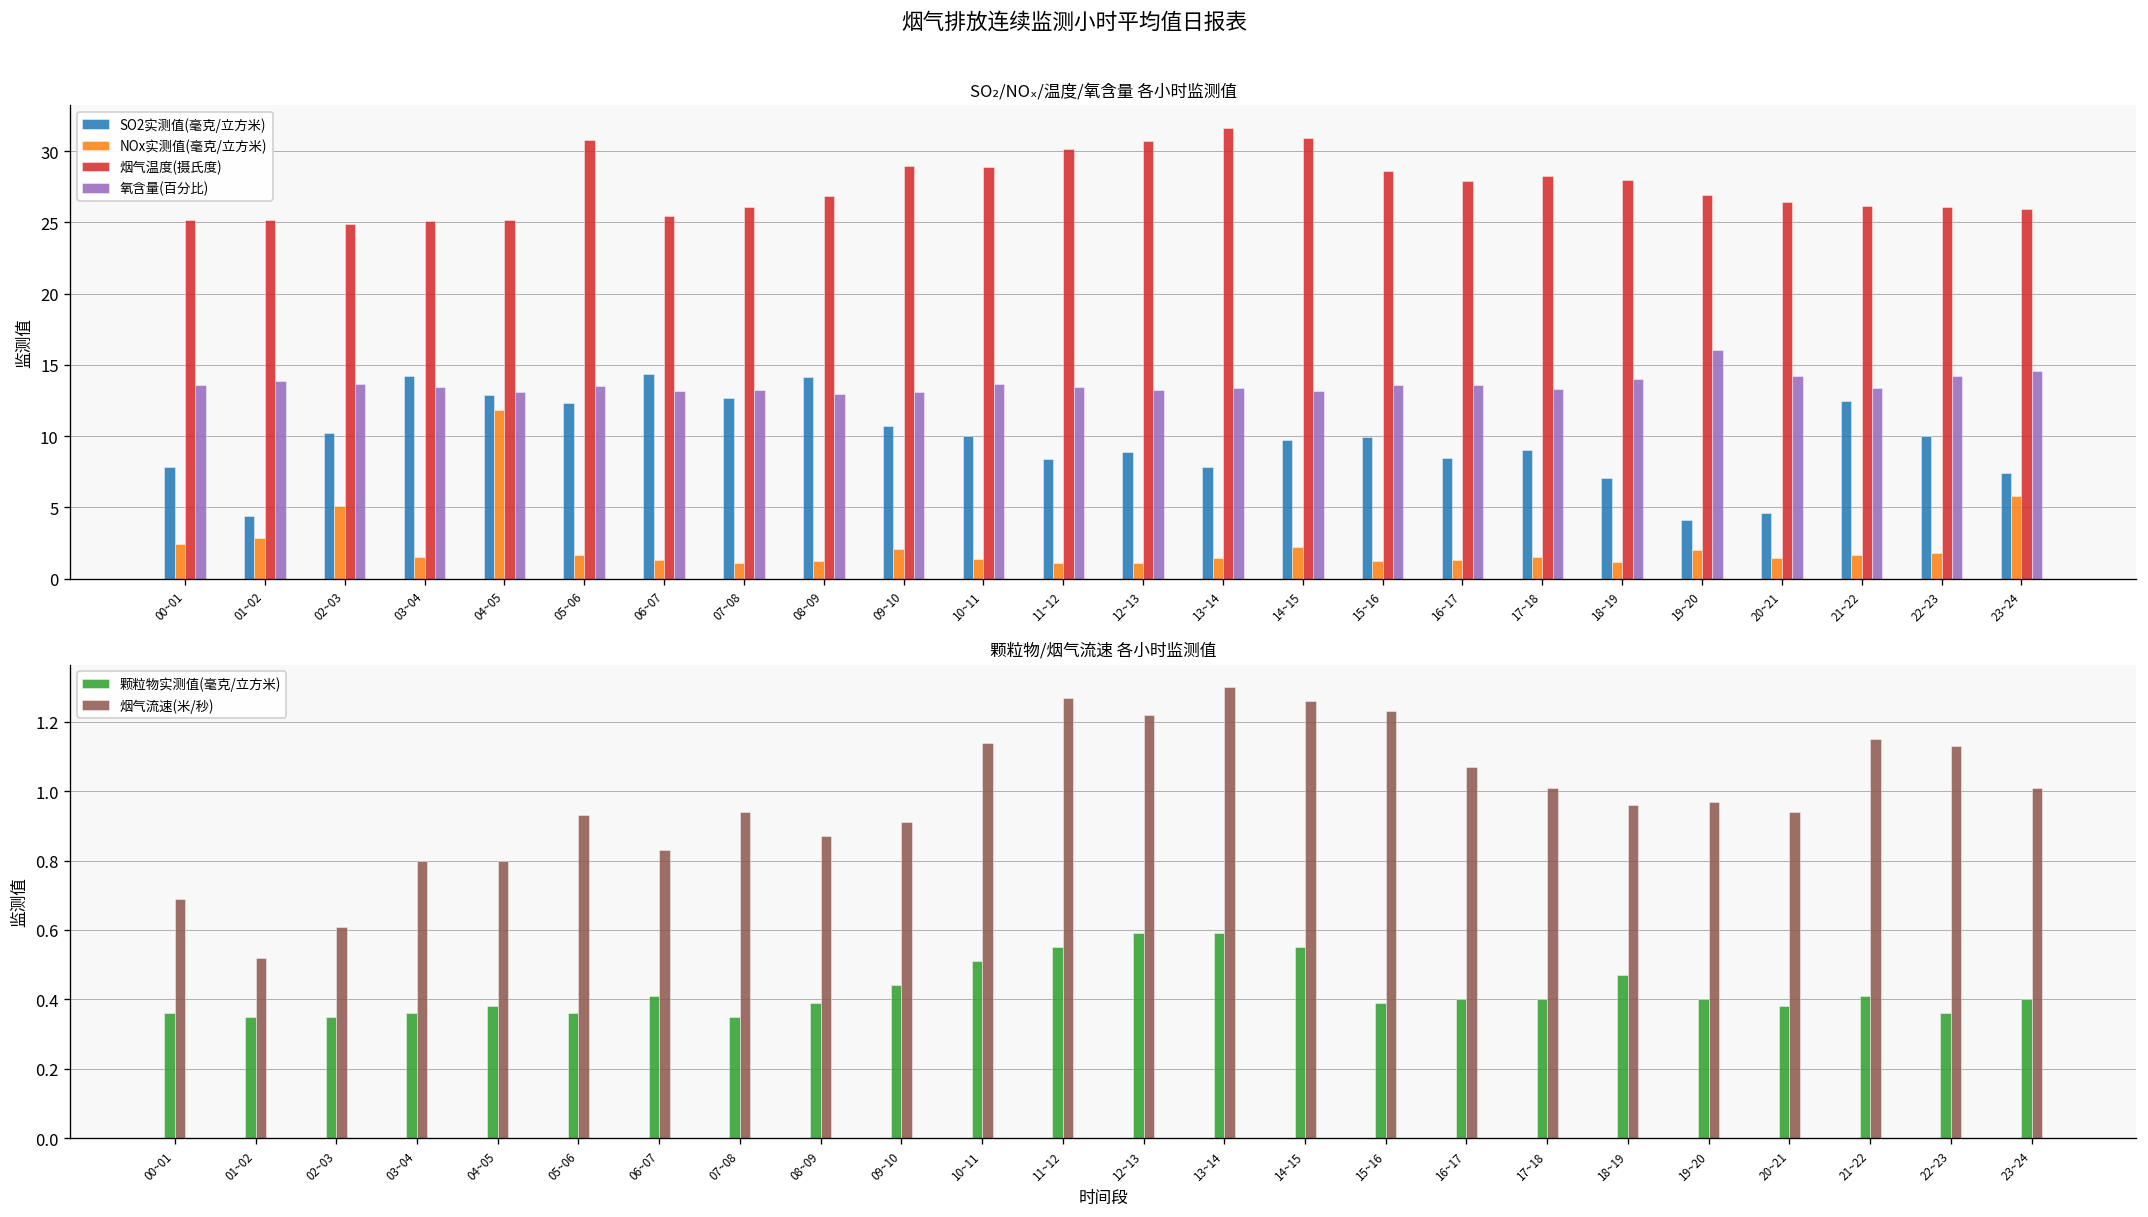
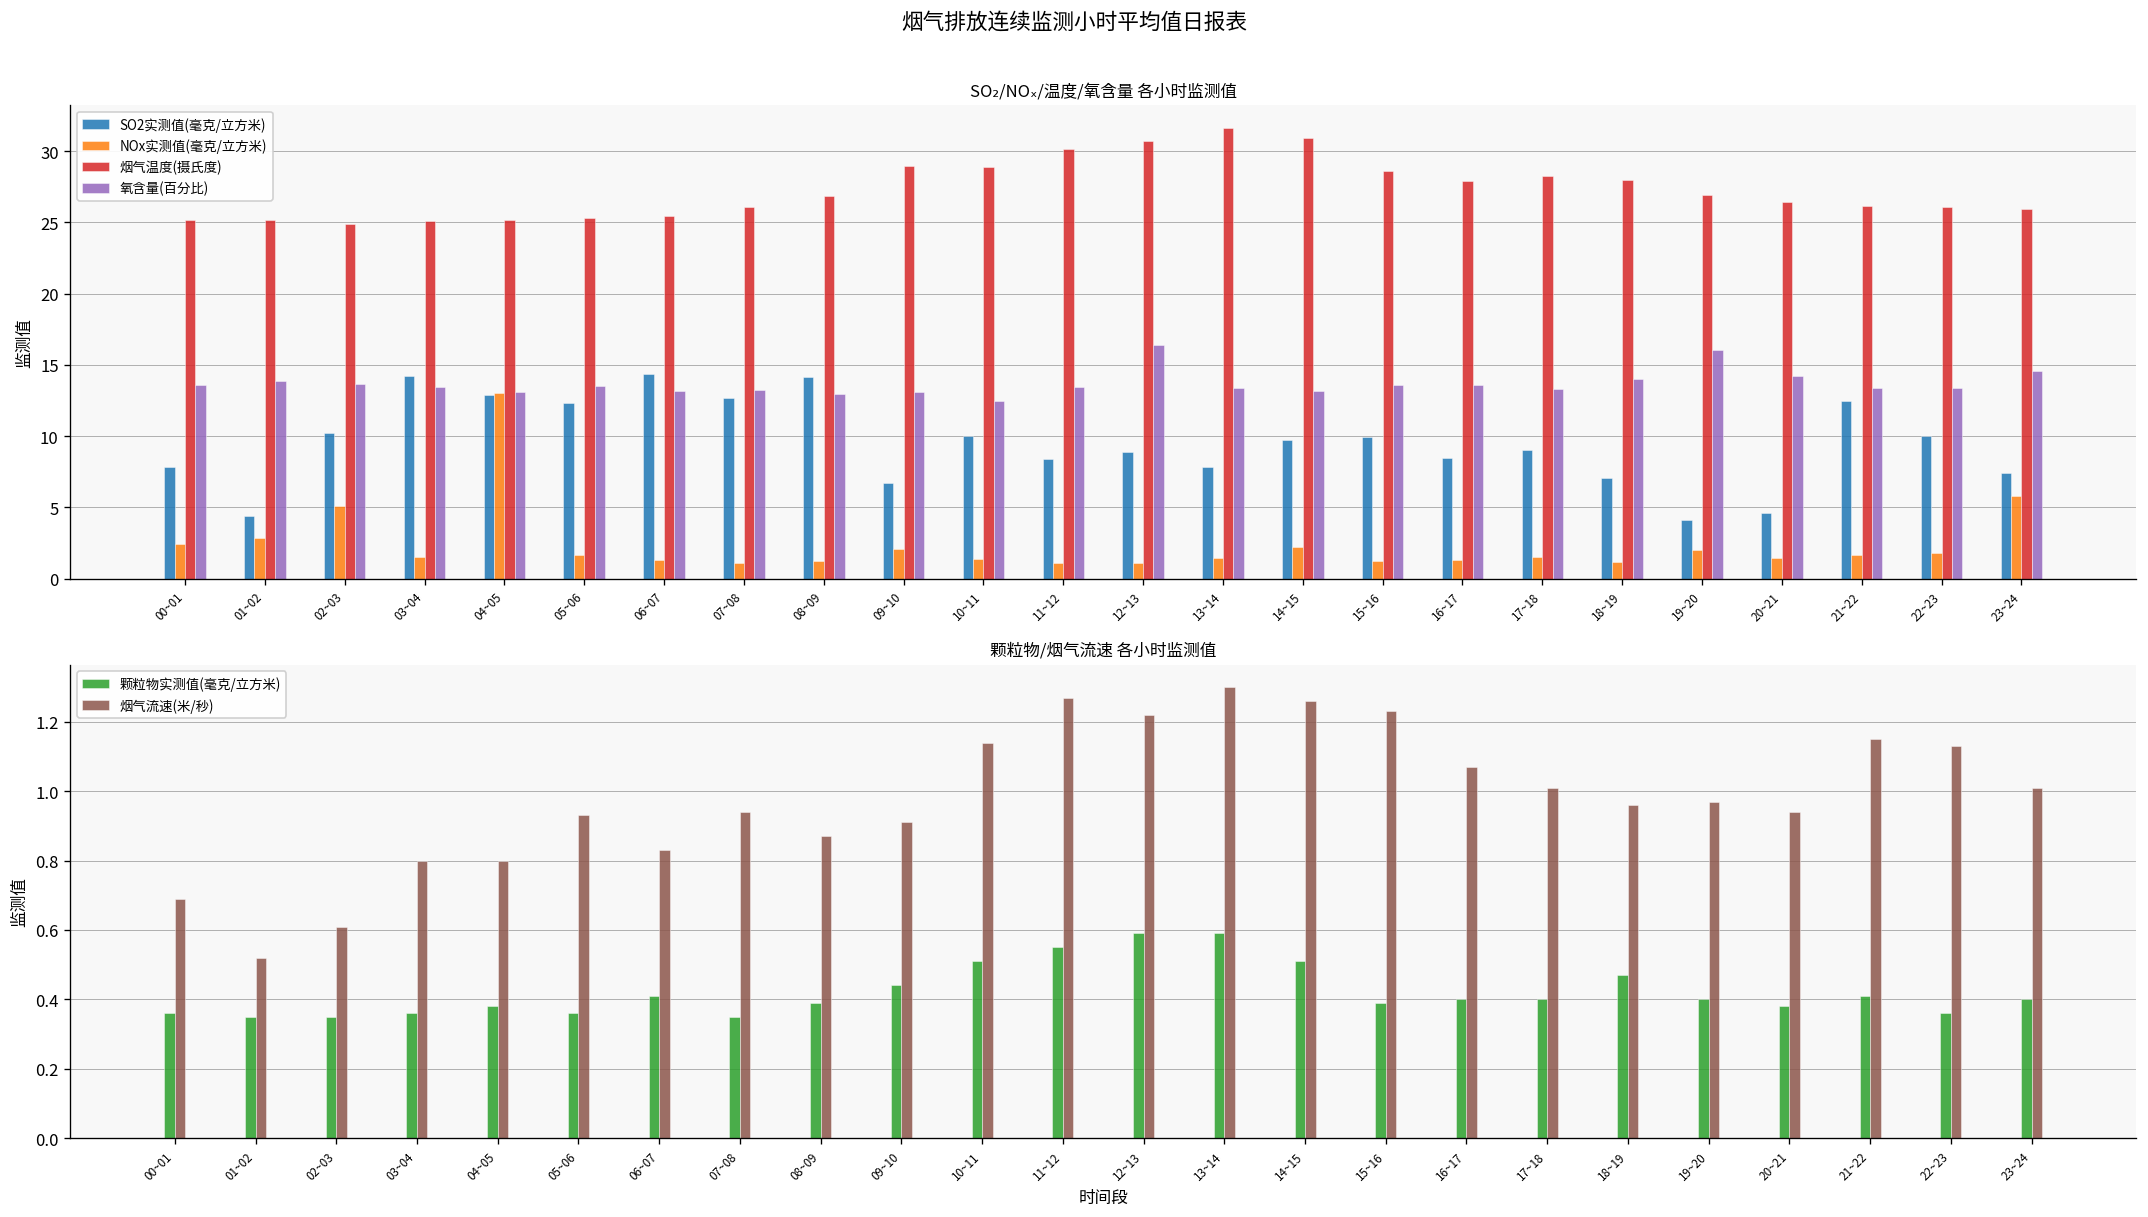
SO₂/NOₓ/温度/氧含量 各小时监测值, NOx实测值(毫克/立方米), 04~05: 11.8 -> 13.0
SO₂/NOₓ/温度/氧含量 各小时监测值, 烟气温度(摄氏度), 05~06: 30.8 -> 25.3
SO₂/NOₓ/温度/氧含量 各小时监测值, SO2实测值(毫克/立方米), 09~10: 10.7 -> 6.7
SO₂/NOₓ/温度/氧含量 各小时监测值, 氧含量(百分比), 10~11: 13.7 -> 12.5
SO₂/NOₓ/温度/氧含量 各小时监测值, 氧含量(百分比), 12~13: 13.2 -> 16.4
SO₂/NOₓ/温度/氧含量 各小时监测值, 氧含量(百分比), 22~23: 14.2 -> 13.4
颗粒物/烟气流速 各小时监测值, 颗粒物实测值(毫克/立方米), 14~15: 0.55 -> 0.51
